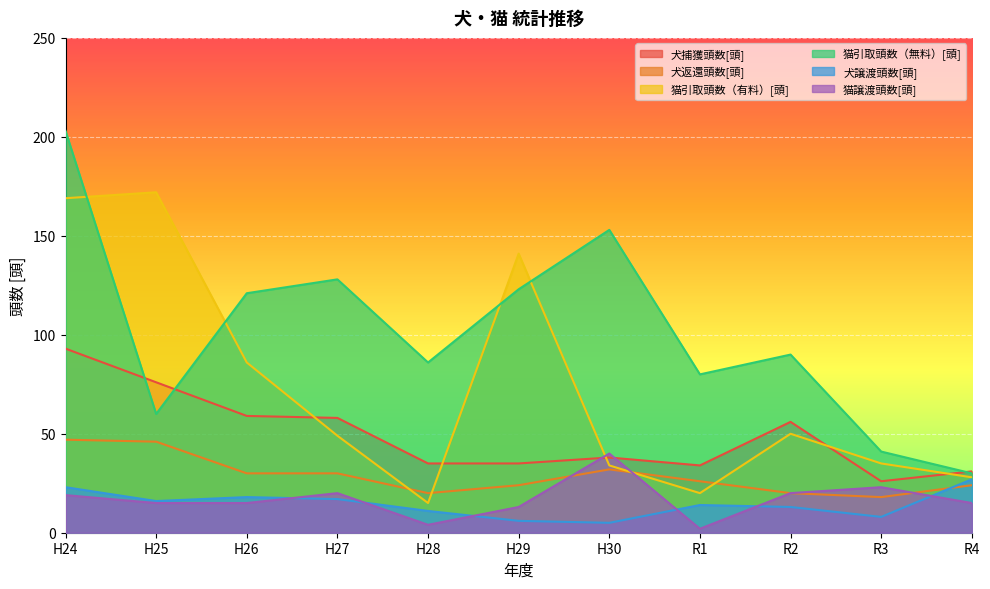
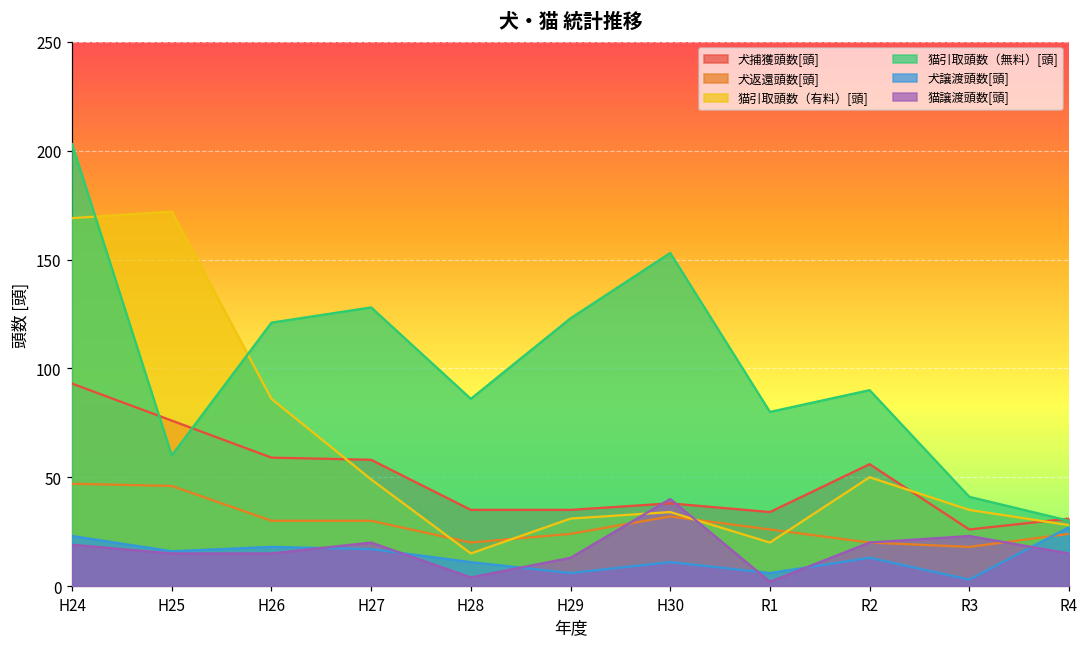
猫引取頭数（有料）[頭], H29: 141 -> 31
犬譲渡頭数[頭], H30: 5 -> 11
犬譲渡頭数[頭], R1: 14 -> 6
犬譲渡頭数[頭], R3: 8 -> 3
